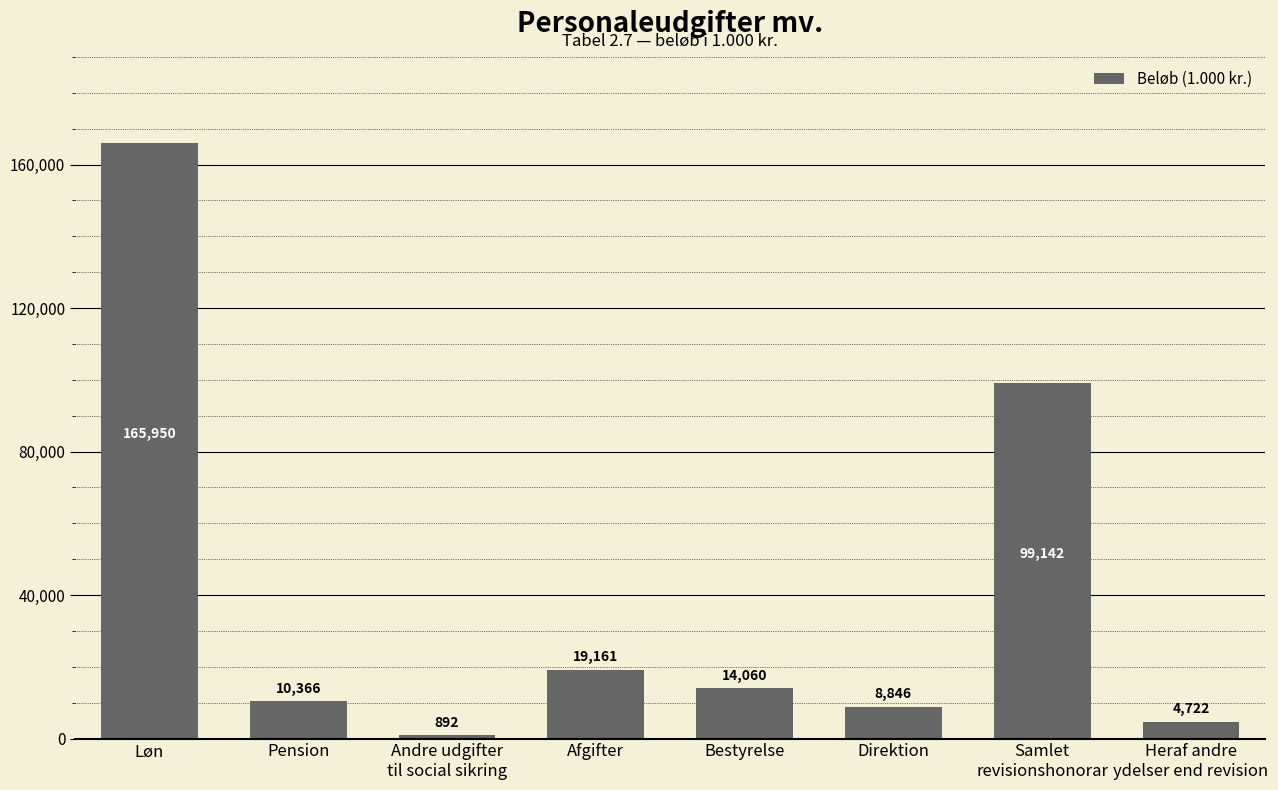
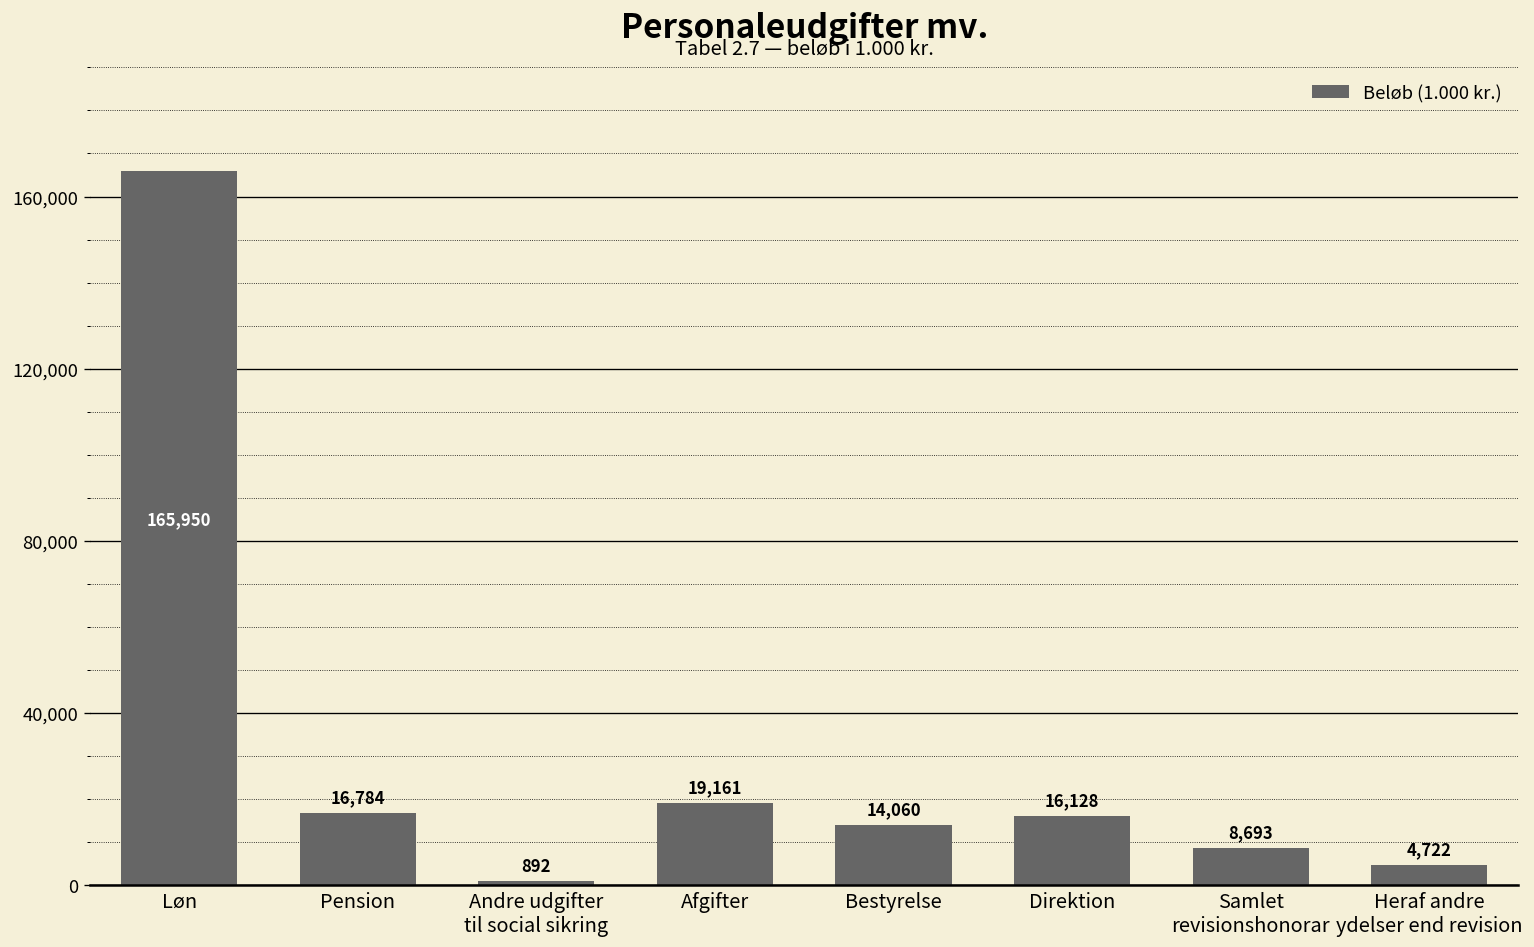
Pension: 10,366 -> 16,784
Direktion: 8,846 -> 16,128
Samlet revisionshonorar: 99,142 -> 8,693
